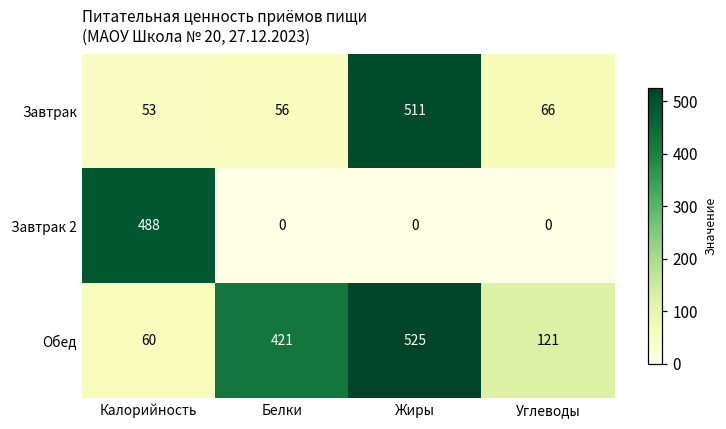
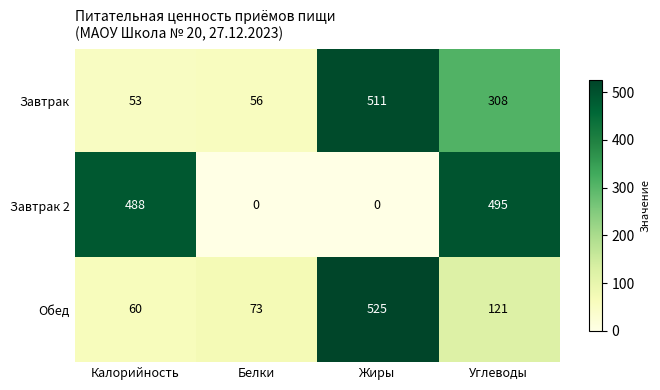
Завтрак, Углеводы: 66 -> 308
Завтрак 2, Углеводы: 0 -> 495
Обед, Белки: 421 -> 73
